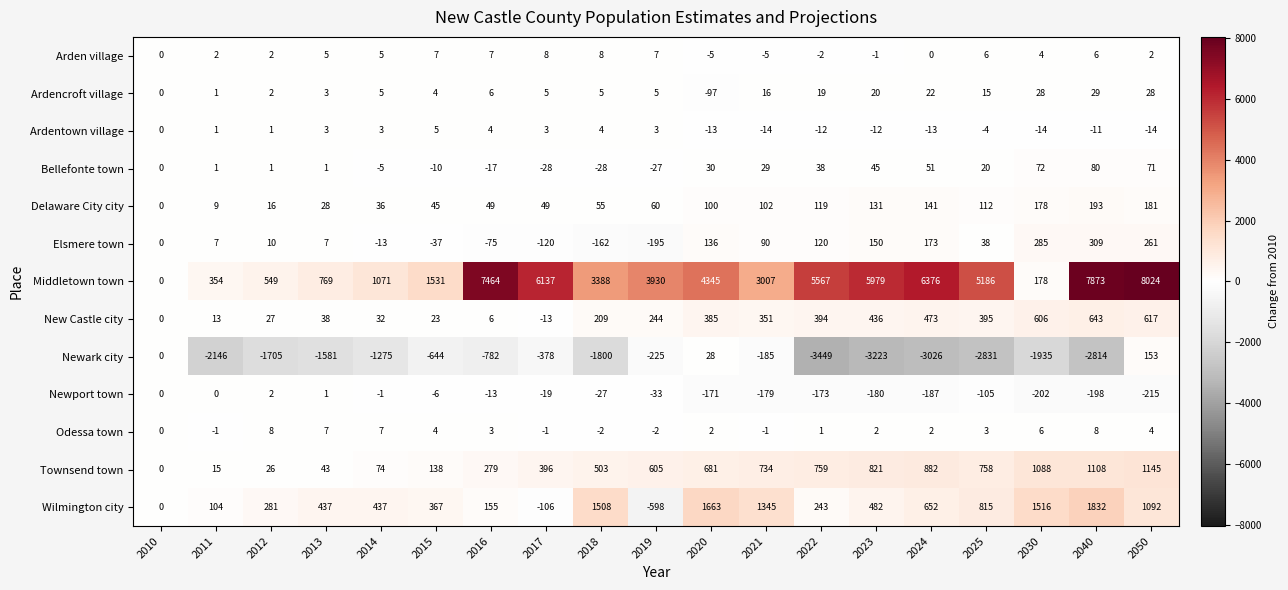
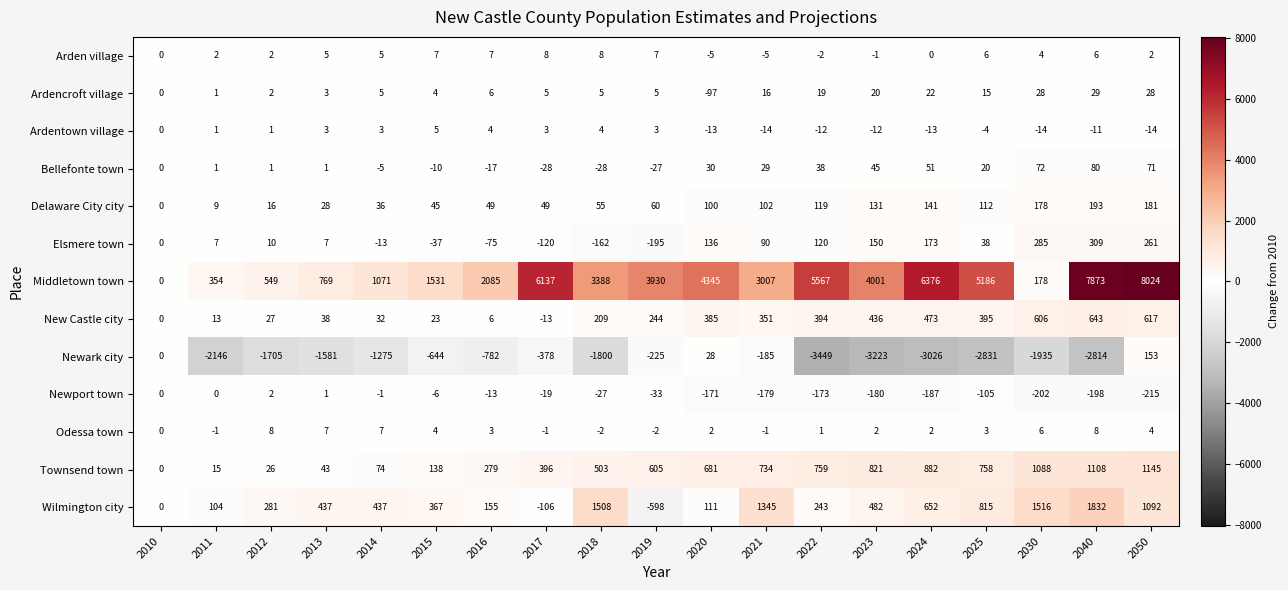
Middletown town, 2016: 7464 -> 2085
Middletown town, 2023: 5979 -> 4001
Wilmington city, 2020: 1663 -> 111
